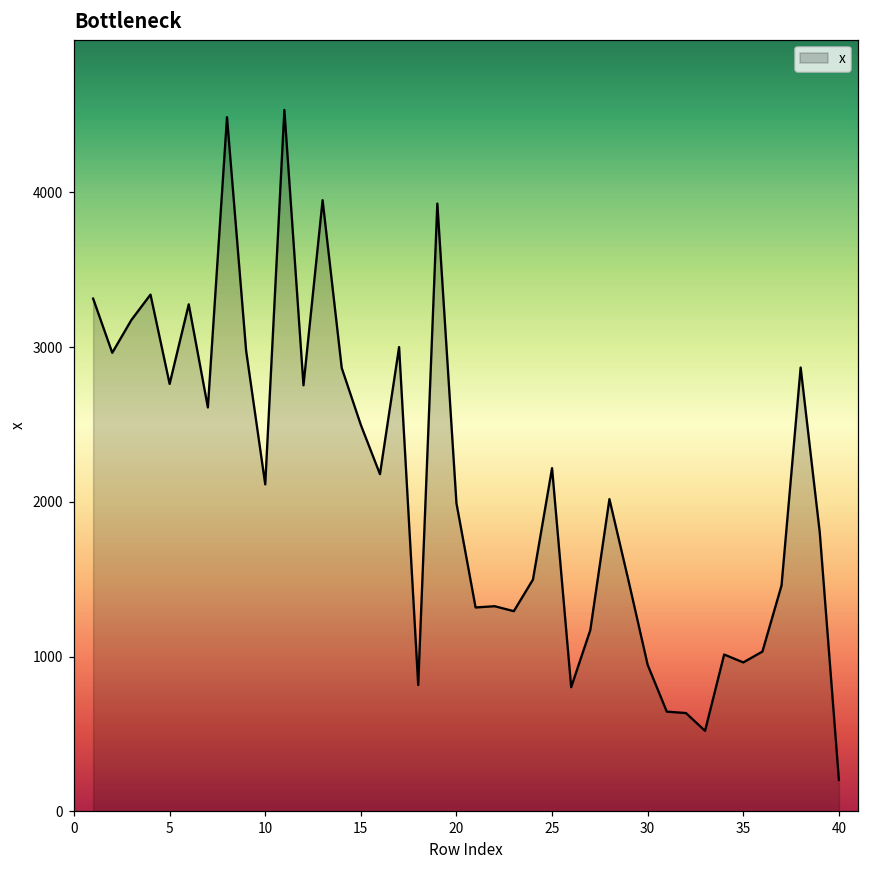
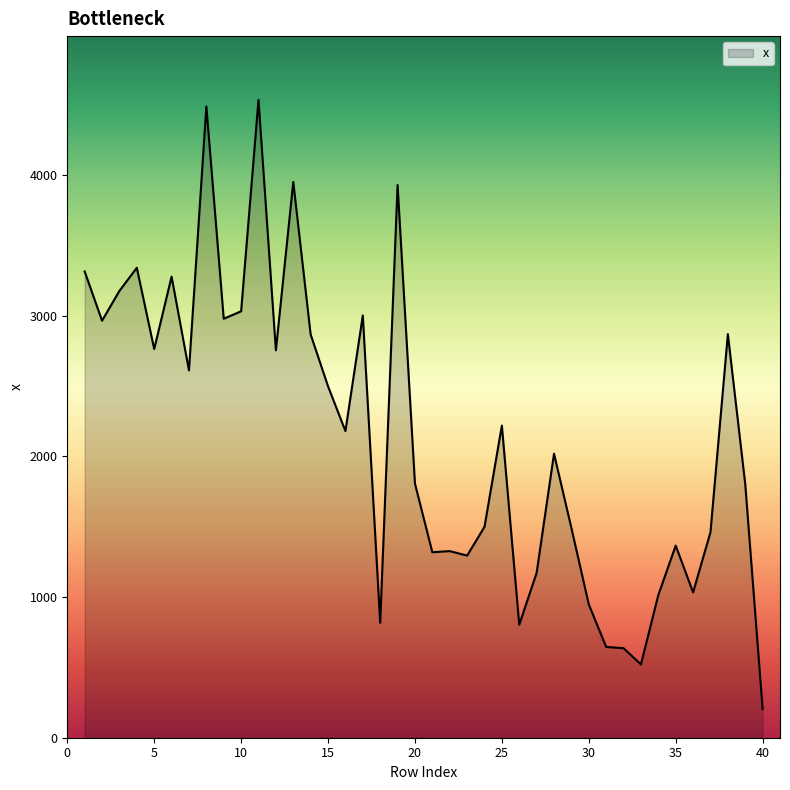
10: 2110 -> 3030
20: 1990 -> 1810
35: 960 -> 1370
